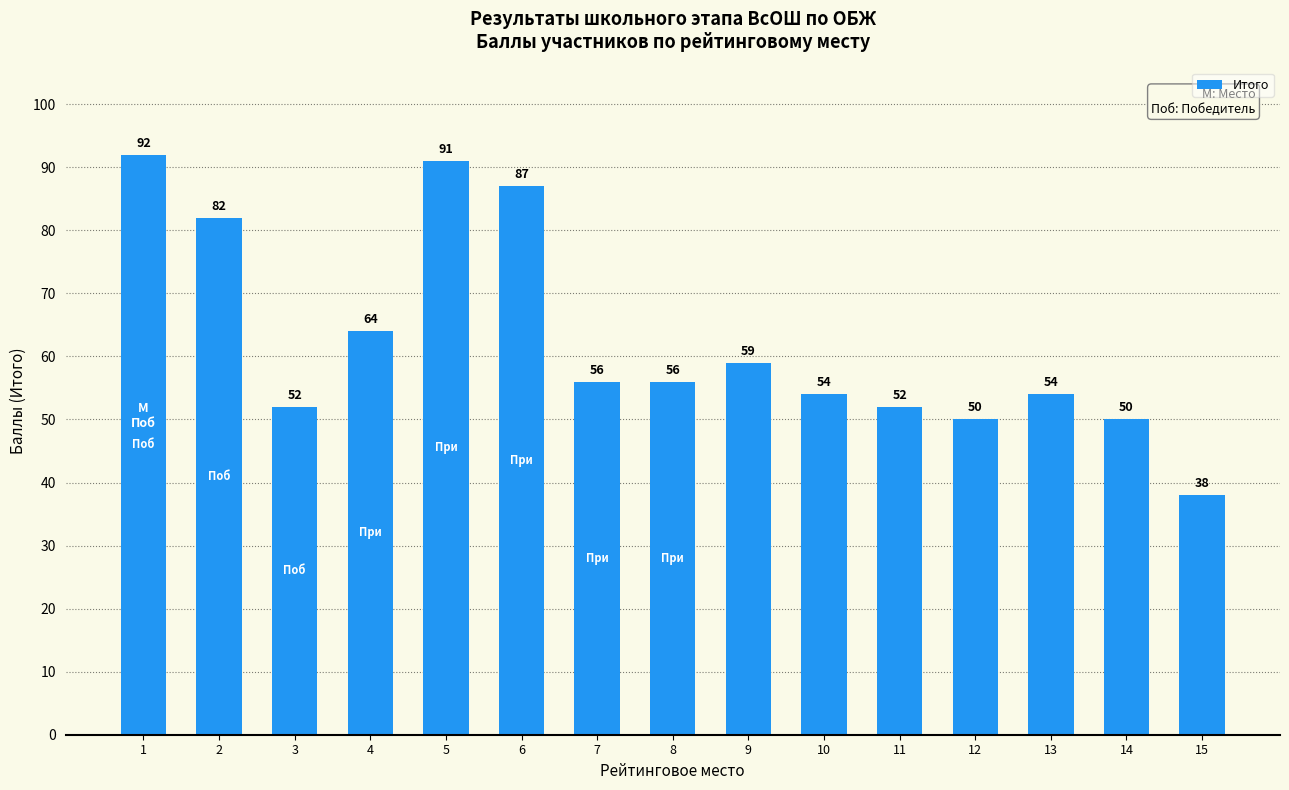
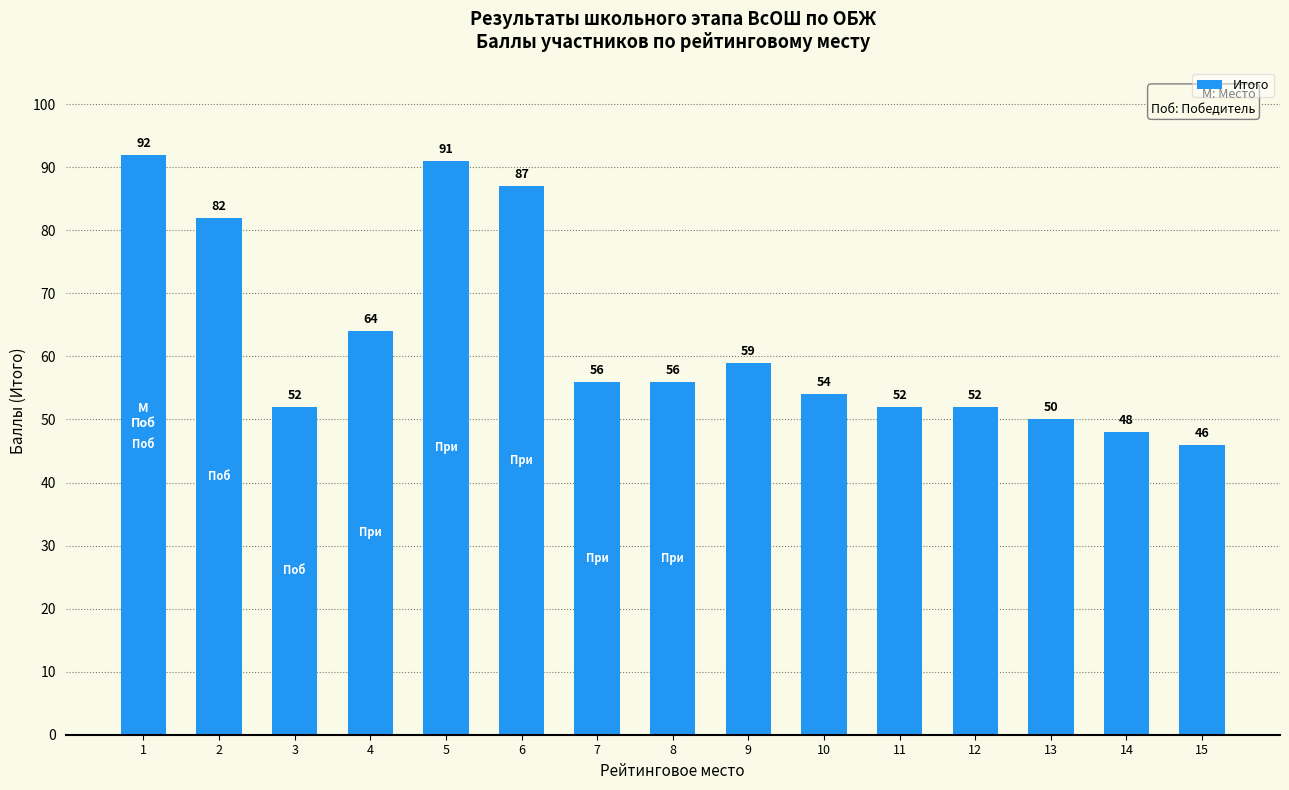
12: 50 -> 52
13: 54 -> 50
14: 50 -> 48
15: 38 -> 46
